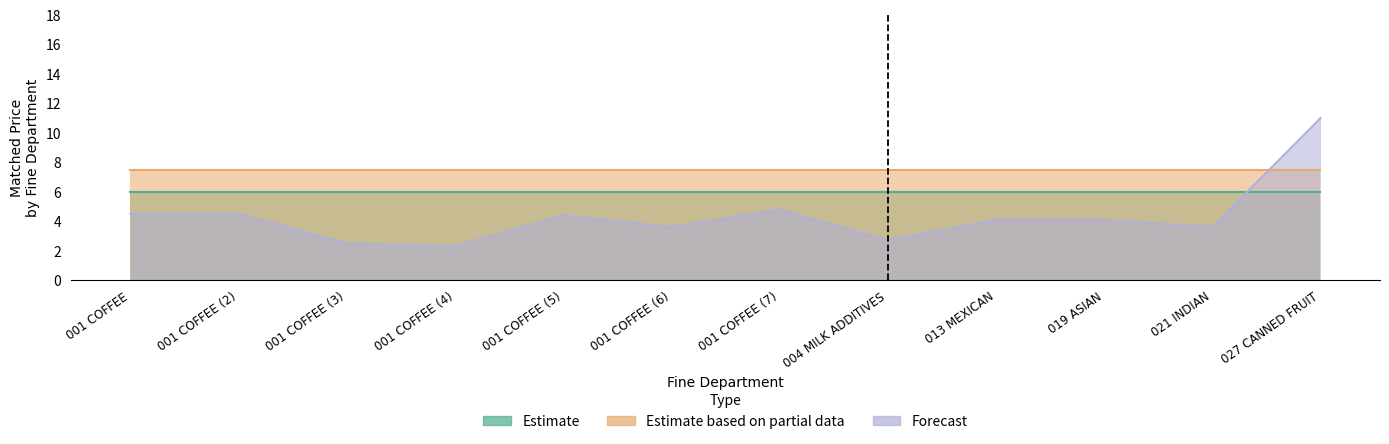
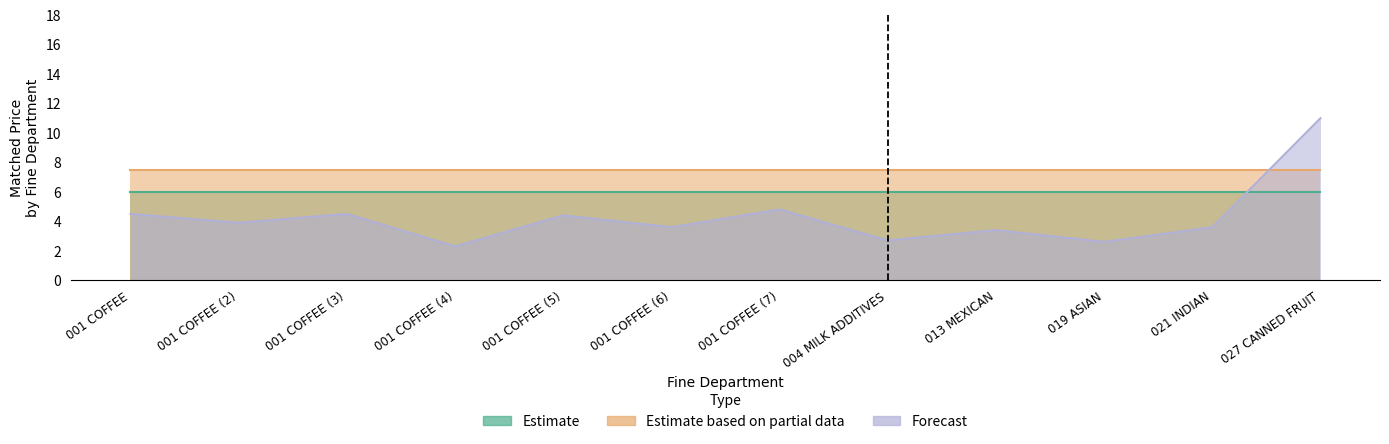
Forecast, 001 COFFEE (2): 4.5 -> 3.9
Forecast, 001 COFFEE (3): 2.5 -> 4.5
Forecast, 013 MEXICAN: 4.1 -> 3.4
Forecast, 019 ASIAN: 4.1 -> 2.6
